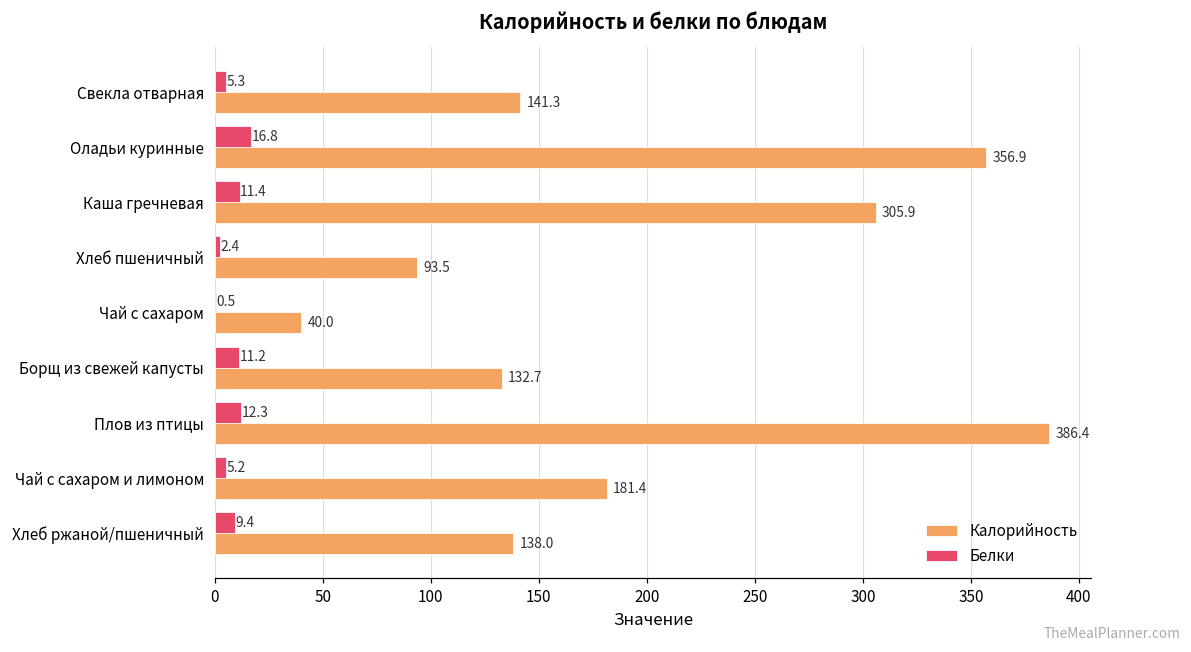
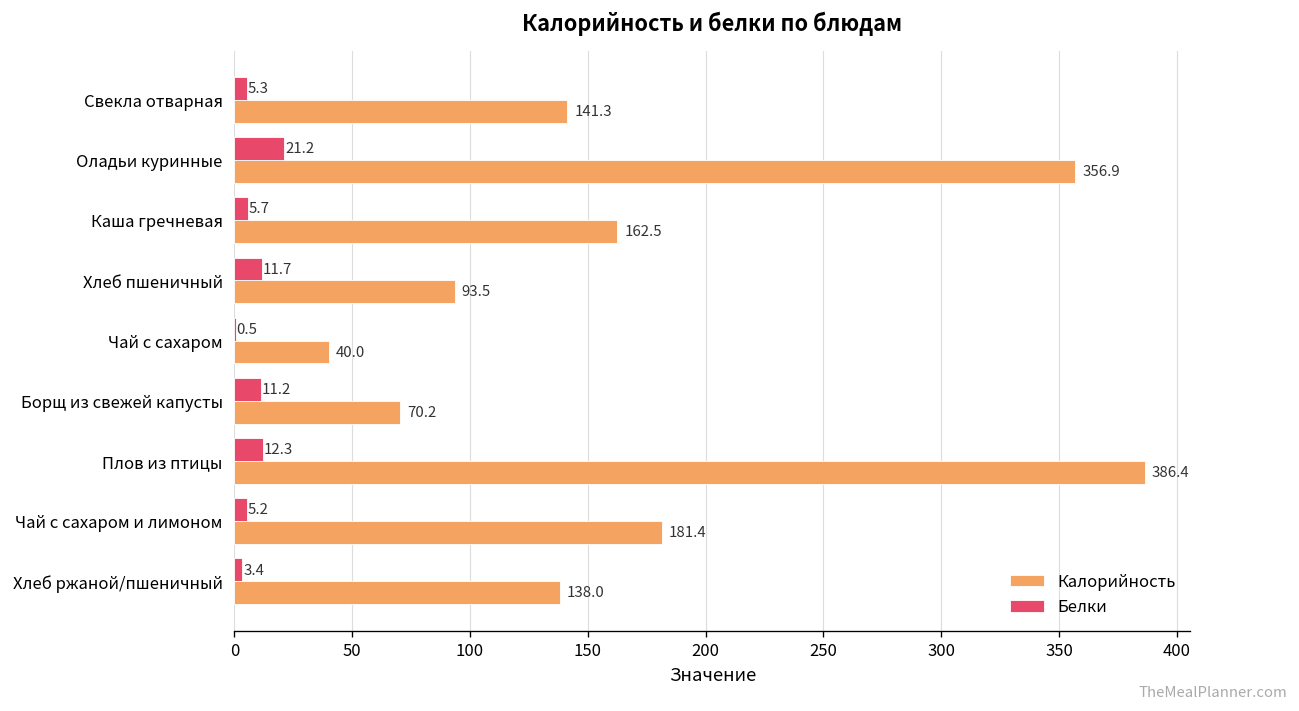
Белки, Оладьи куринные: 16.8 -> 21.2
Белки, Каша гречневая: 11.4 -> 5.7
Калорийность, Каша гречневая: 305.9 -> 162.5
Белки, Хлеб пшеничный: 2.4 -> 11.7
Калорийность, Борщ из свежей капусты: 132.7 -> 70.2
Белки, Хлеб ржаной/пшеничный: 9.4 -> 3.4
